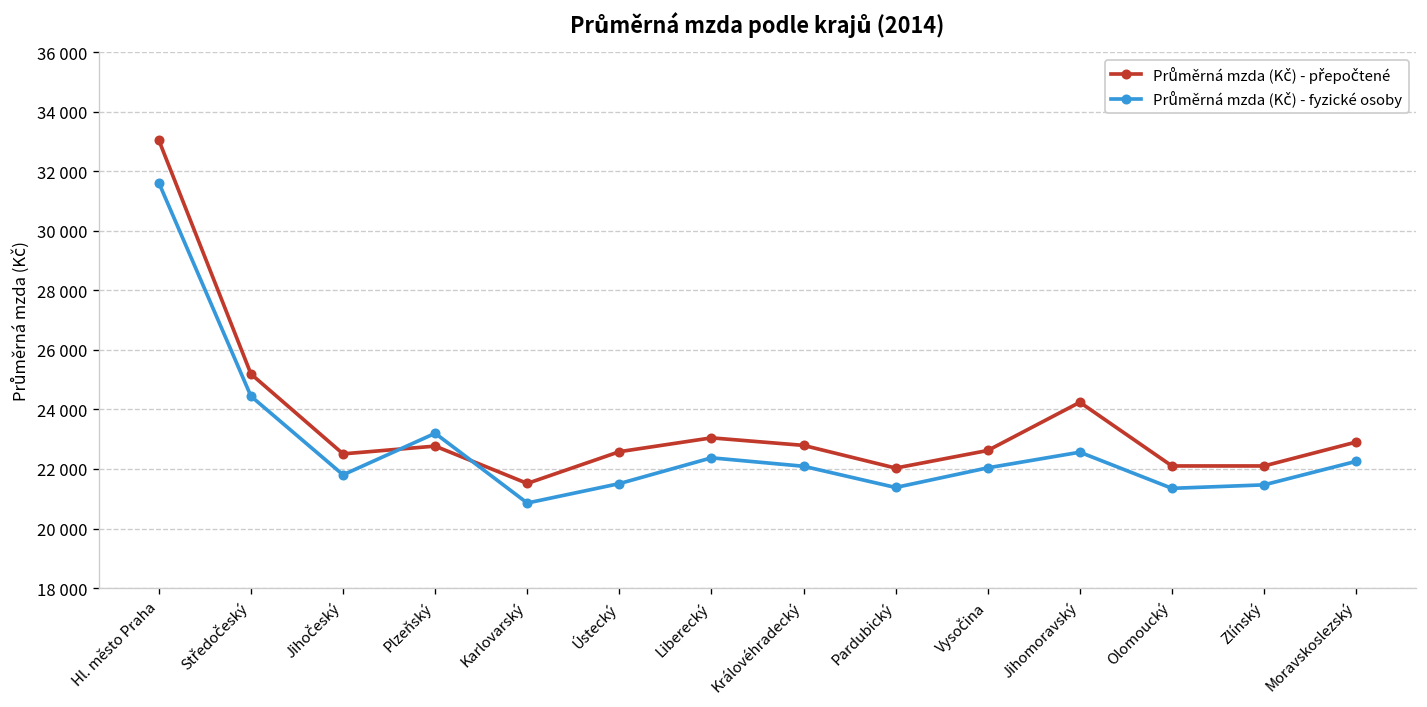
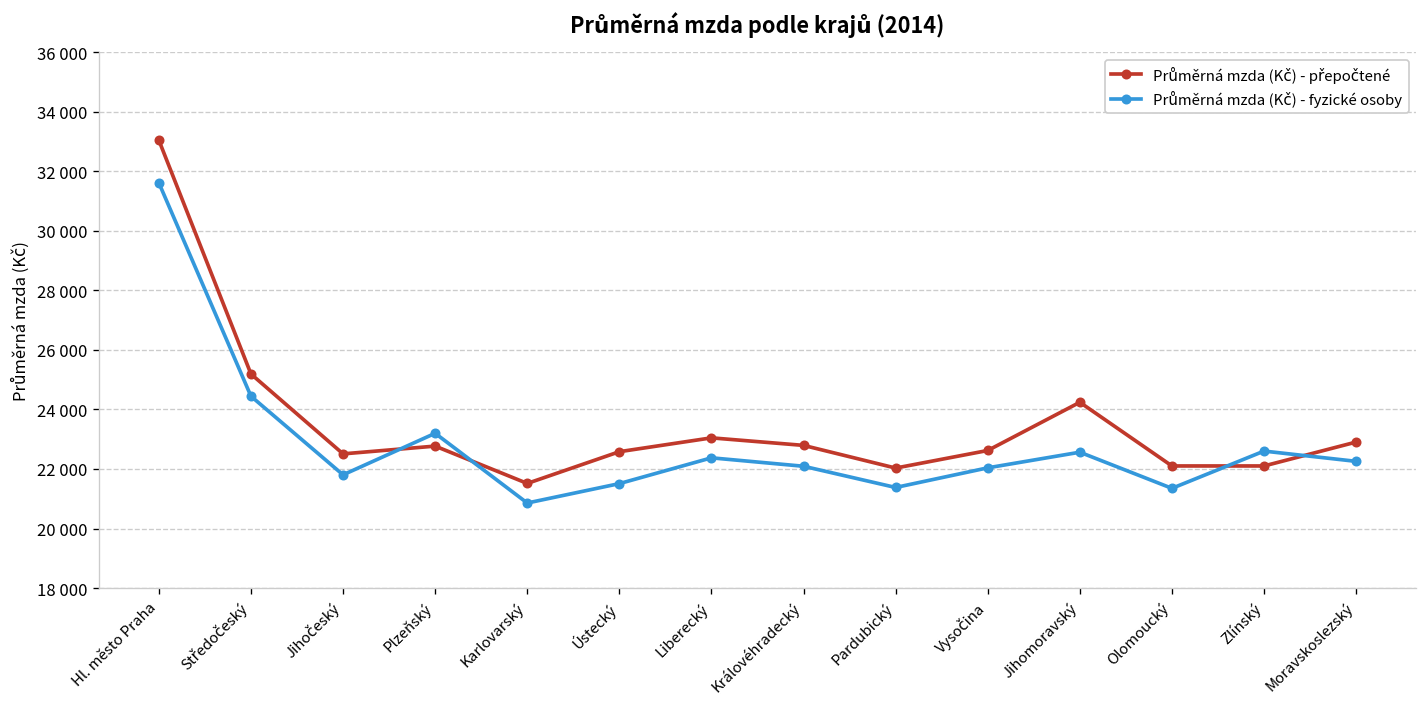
Průměrná mzda (Kč) - fyzické osoby, Zlínský: 21500 -> 22600
